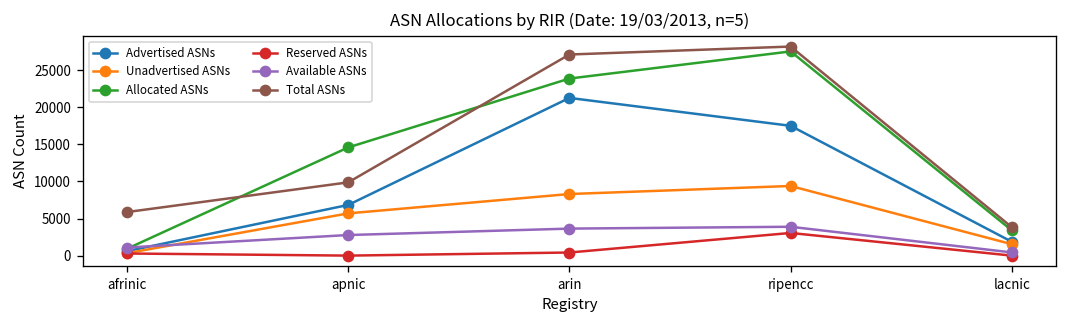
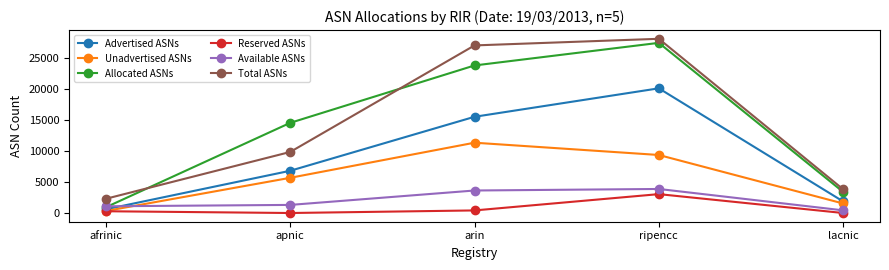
Total ASNs, afrinic: 6000 -> 2000
Available ASNs, apnic: 3000 -> 1000
Advertised ASNs, arin: 21000 -> 16000
Unadvertised ASNs, arin: 8000 -> 11000
Advertised ASNs, ripencc: 17000 -> 20000
